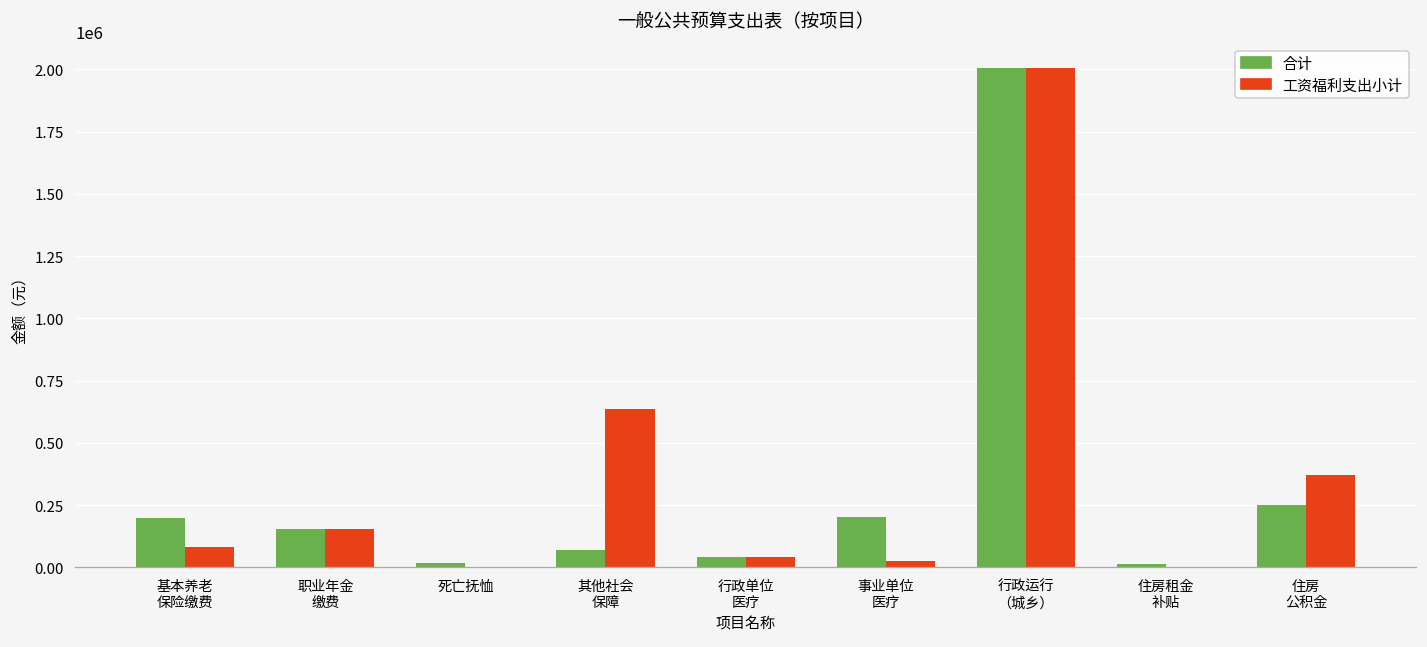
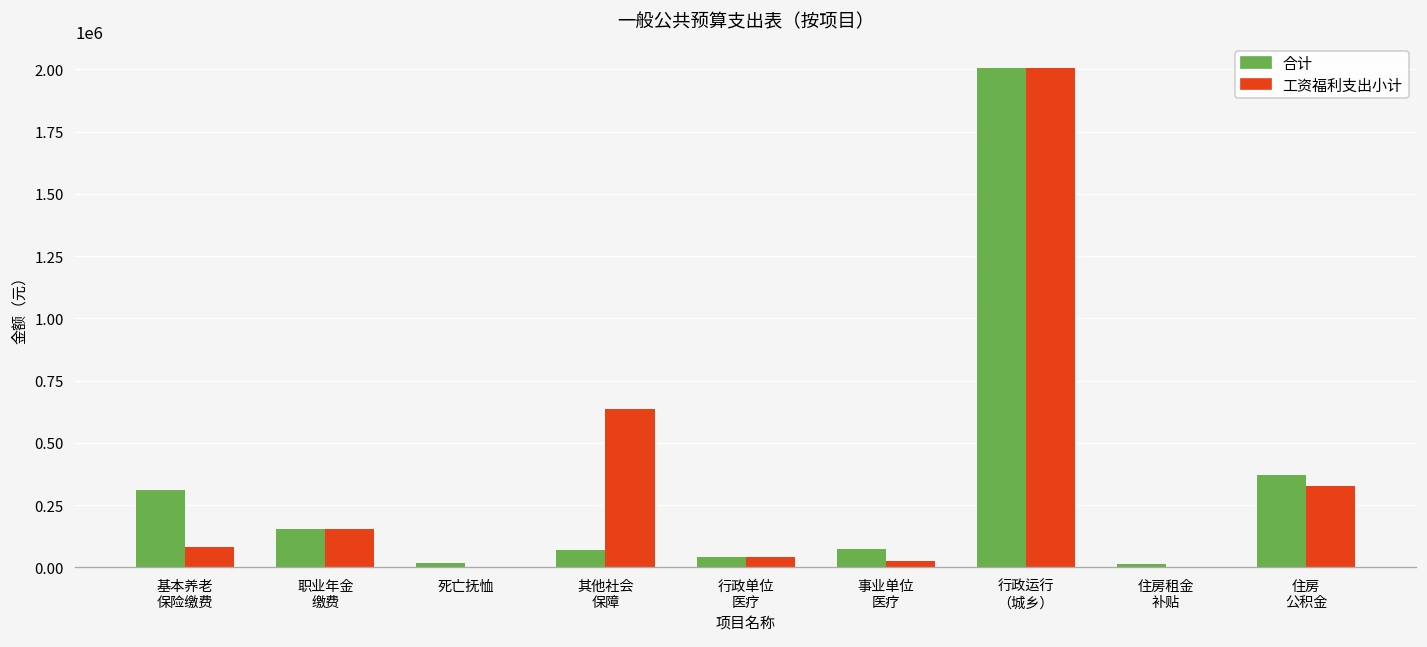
合计, 基本养老 保险缴费: 200000 -> 310000
合计, 事业单位 医疗: 200000 -> 70000
合计, 住房 公积金: 250000 -> 370000
工资福利支出小计, 住房 公积金: 370000 -> 330000
